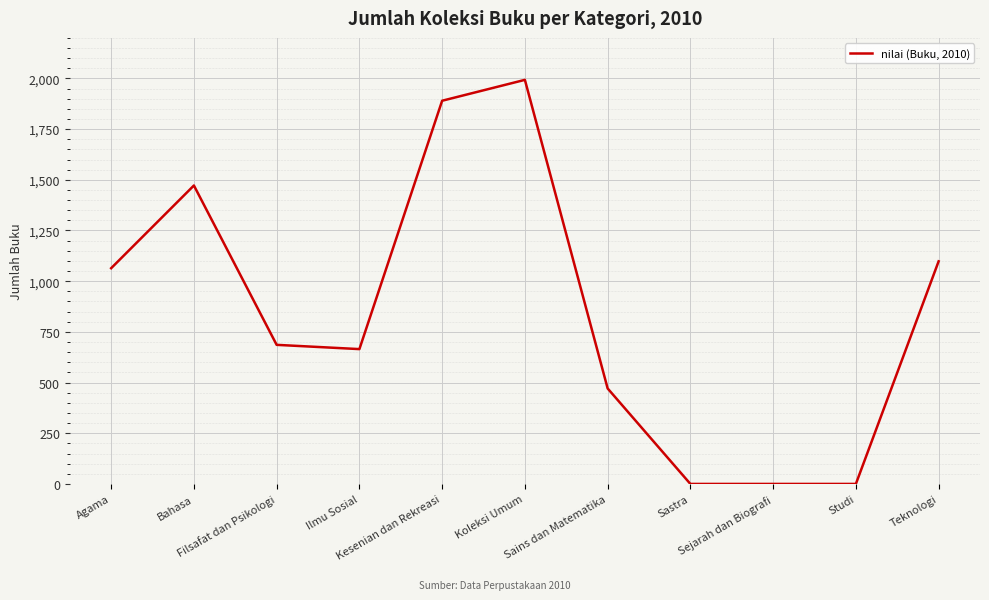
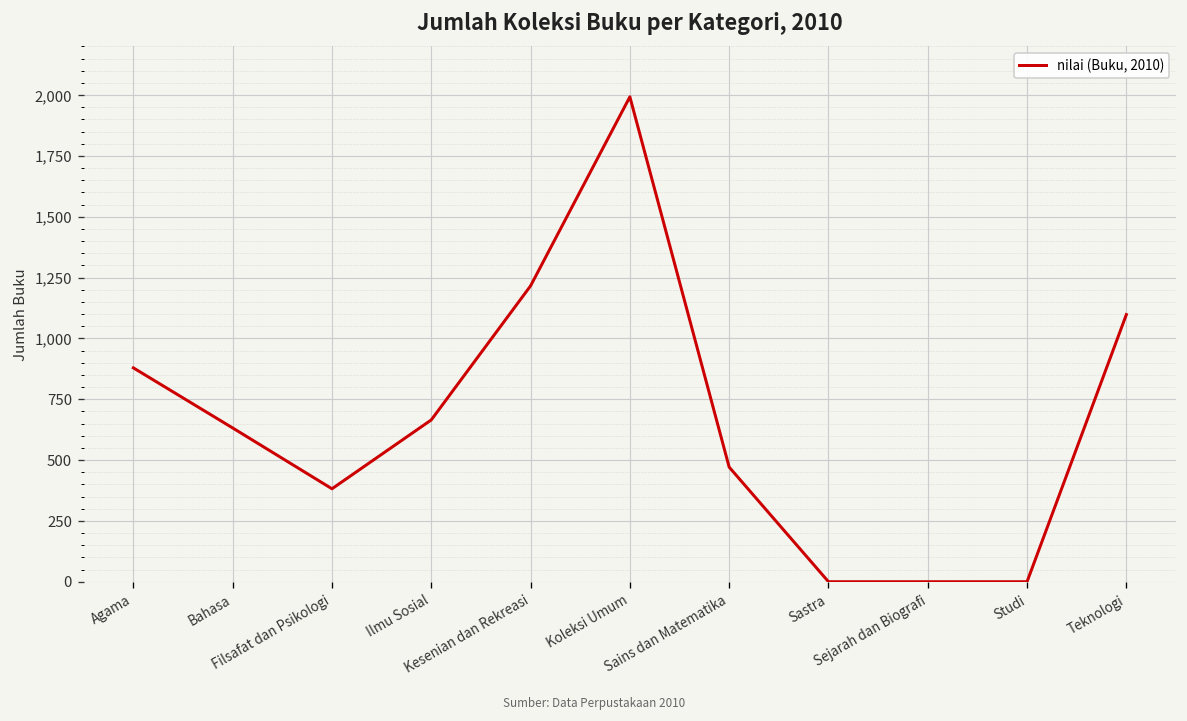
Agama: 1,060 -> 880
Bahasa: 1,470 -> 630
Filsafat dan Psikologi: 690 -> 380
Kesenian dan Rekreasi: 1,890 -> 1,220
